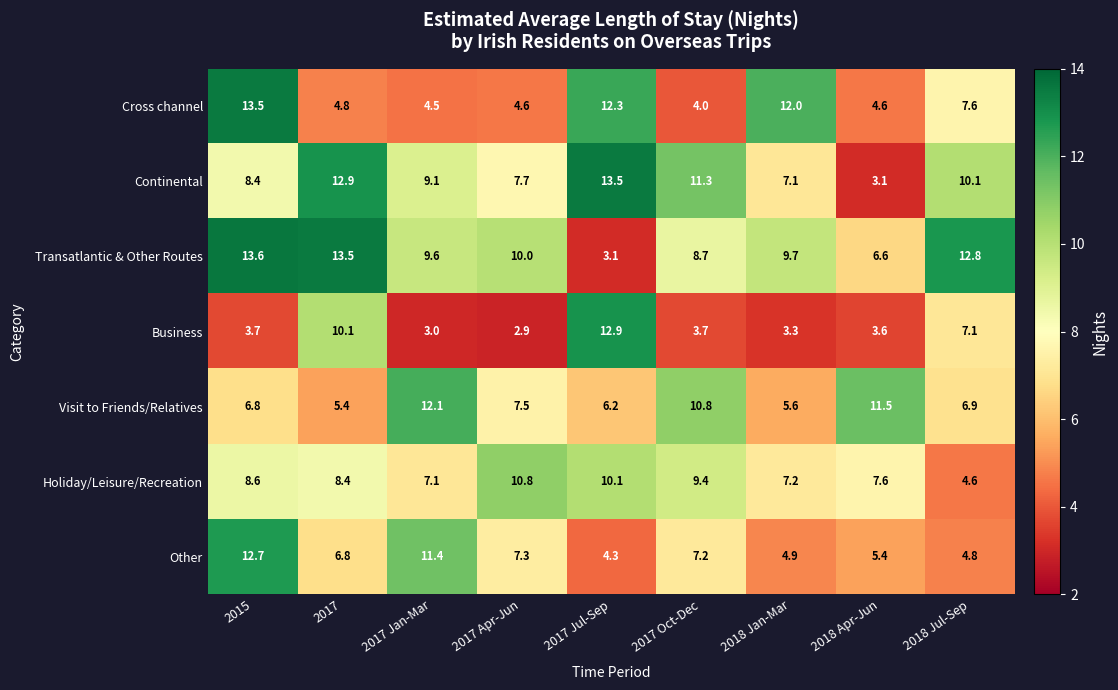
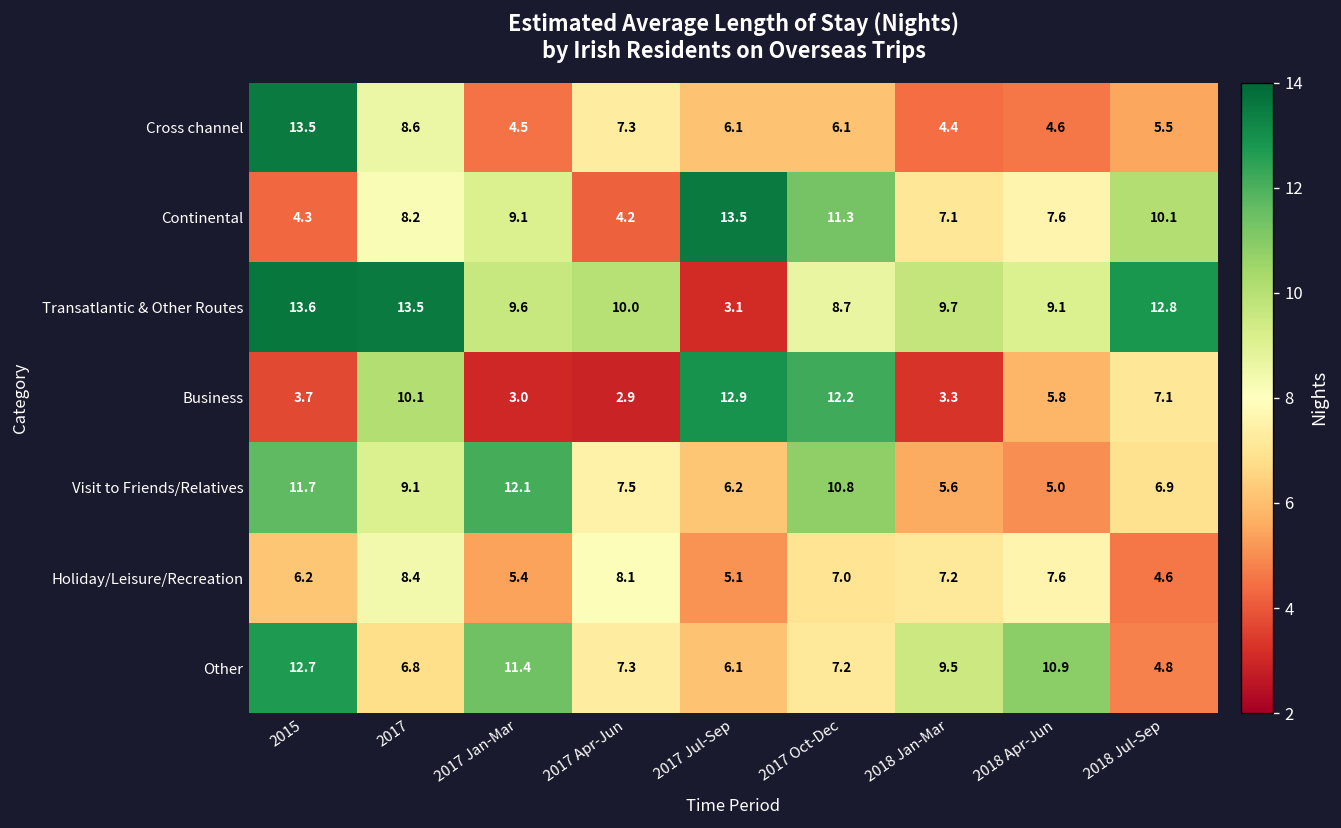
Cross channel, 2017: 4.8 -> 8.6
Cross channel, 2017 Apr-Jun: 4.6 -> 7.3
Cross channel, 2017 Jul-Sep: 12.3 -> 6.1
Cross channel, 2017 Oct-Dec: 4.0 -> 6.1
Cross channel, 2018 Jan-Mar: 12.0 -> 4.4
Cross channel, 2018 Jul-Sep: 7.6 -> 5.5
Continental, 2015: 8.4 -> 4.3
Continental, 2017: 12.9 -> 8.2
Continental, 2017 Apr-Jun: 7.7 -> 4.2
Continental, 2018 Apr-Jun: 3.1 -> 7.6
Transatlantic & Other Routes, 2018 Apr-Jun: 6.6 -> 9.1
Business, 2017 Oct-Dec: 3.7 -> 12.2
Business, 2018 Apr-Jun: 3.6 -> 5.8
Visit to Friends/Relatives, 2015: 6.8 -> 11.7
Visit to Friends/Relatives, 2017: 5.4 -> 9.1
Visit to Friends/Relatives, 2018 Apr-Jun: 11.5 -> 5.0
Holiday/Leisure/Recreation, 2015: 8.6 -> 6.2
Holiday/Leisure/Recreation, 2017 Jan-Mar: 7.1 -> 5.4
Holiday/Leisure/Recreation, 2017 Apr-Jun: 10.8 -> 8.1
Holiday/Leisure/Recreation, 2017 Jul-Sep: 10.1 -> 5.1
Holiday/Leisure/Recreation, 2017 Oct-Dec: 9.4 -> 7.0
Other, 2017 Jul-Sep: 4.3 -> 6.1
Other, 2018 Jan-Mar: 4.9 -> 9.5
Other, 2018 Apr-Jun: 5.4 -> 10.9
